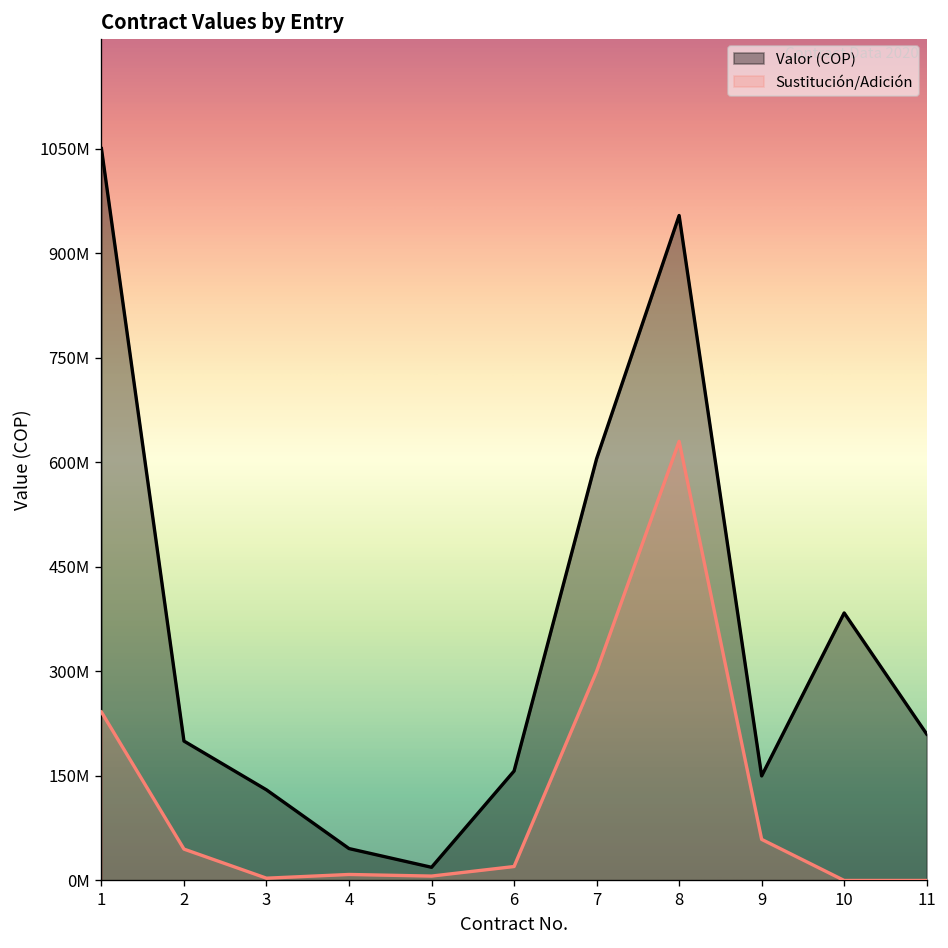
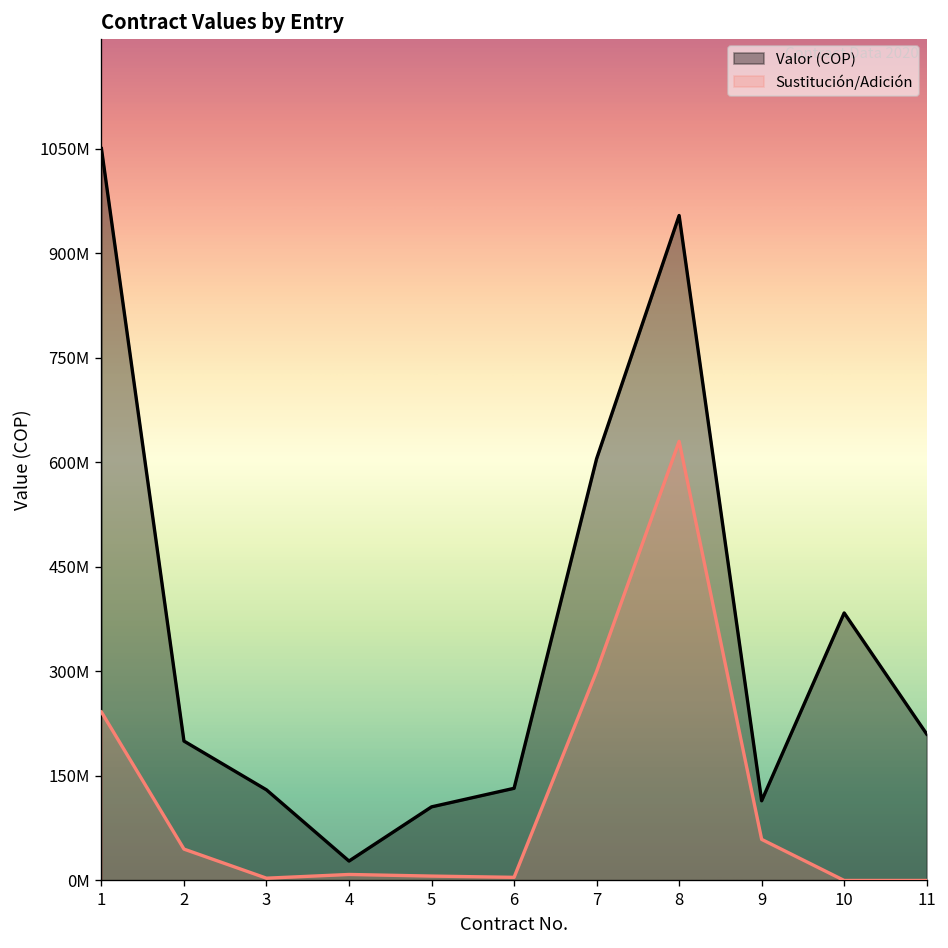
Valor (COP), 4: 50000000 -> 30000000
Valor (COP), 5: 20000000 -> 110000000
Valor (COP), 6: 160000000 -> 130000000
Sustitución/Adición, 6: 20000000 -> 0
Valor (COP), 9: 150000000 -> 110000000
